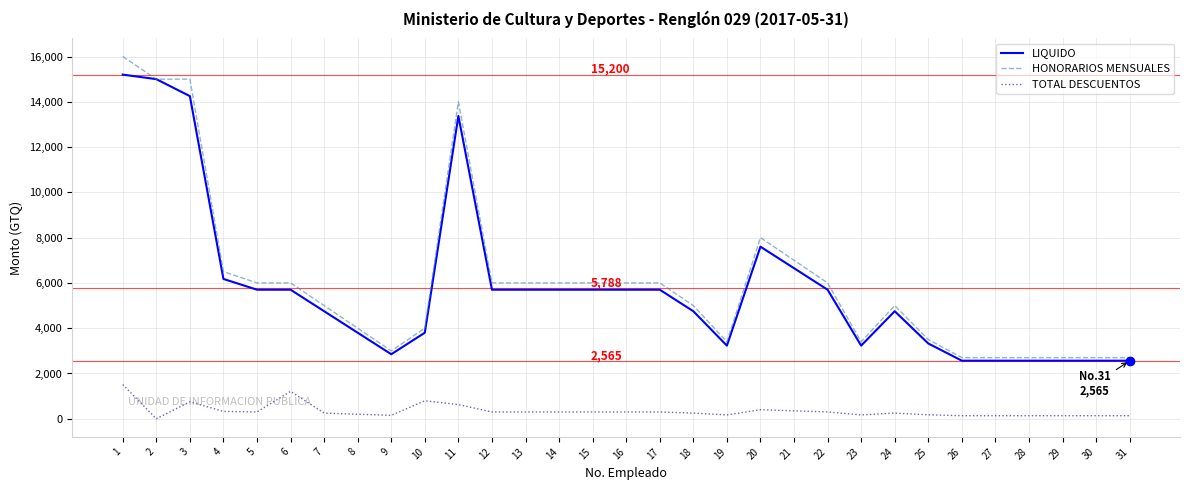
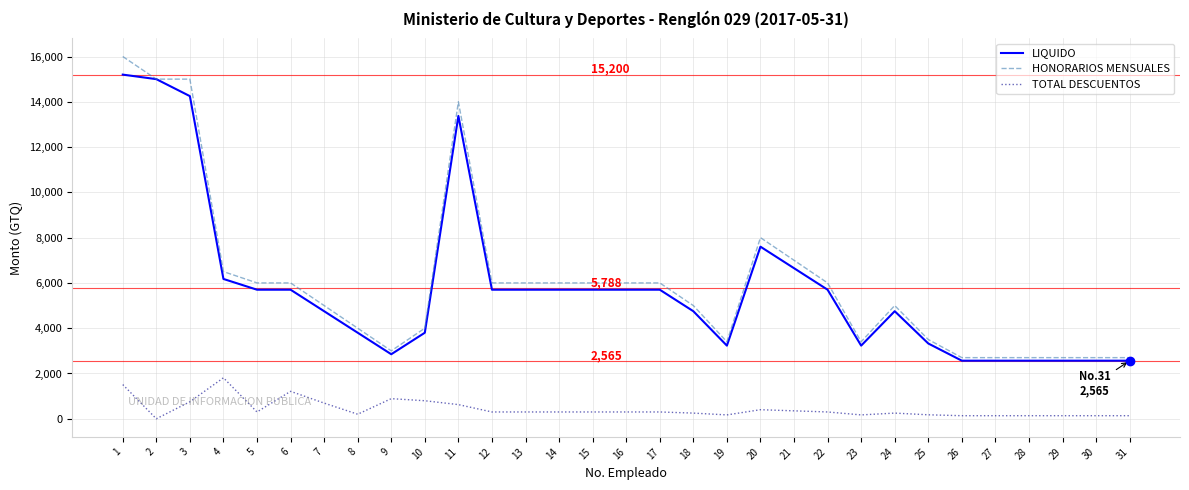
TOTAL DESCUENTOS, 4: 300 -> 1,800
TOTAL DESCUENTOS, 7: 300 -> 700
TOTAL DESCUENTOS, 9: 200 -> 900
